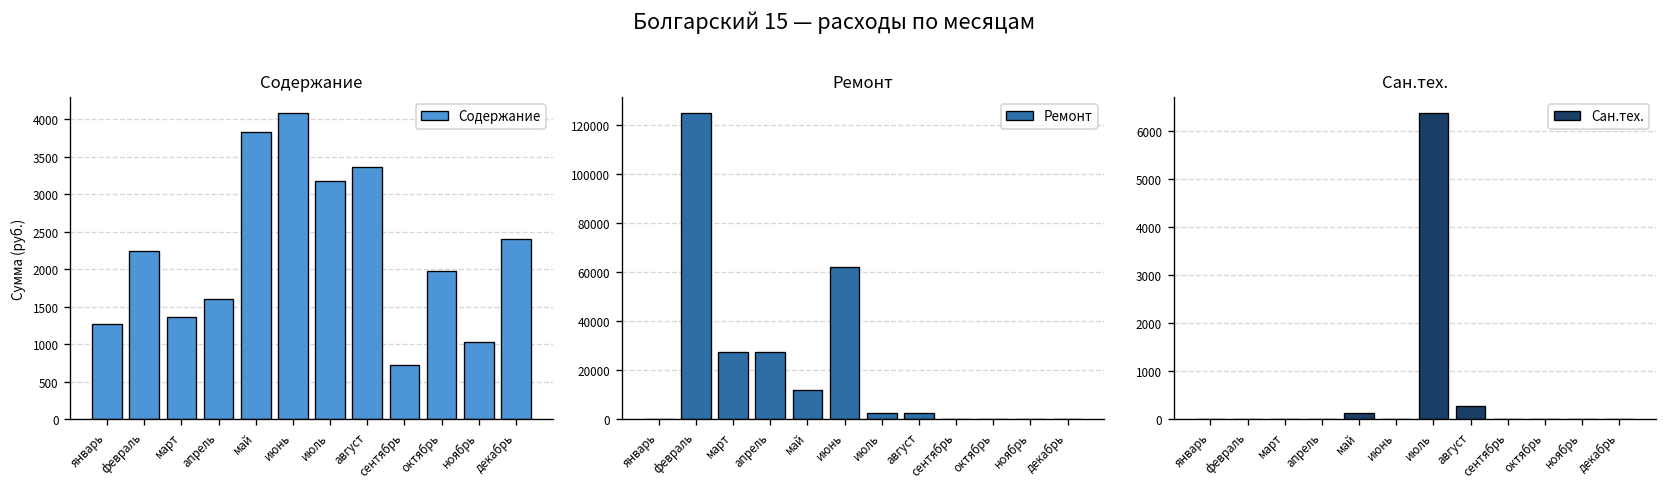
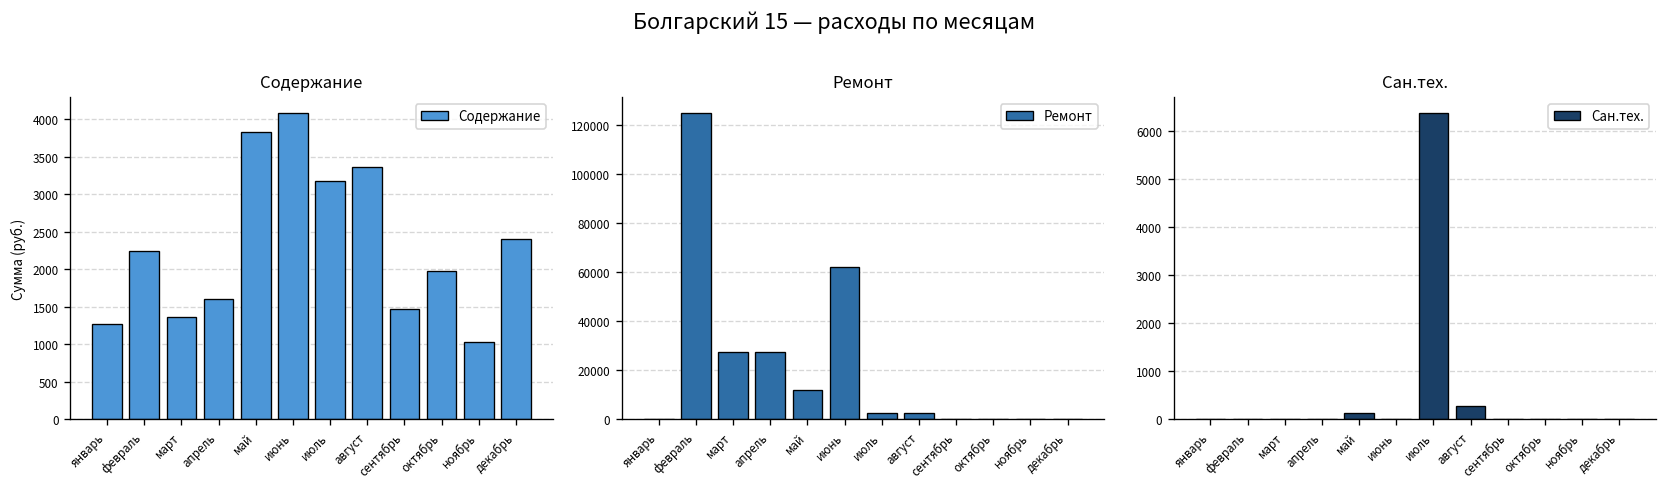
Содержание, сентябрь: 700 -> 1500
